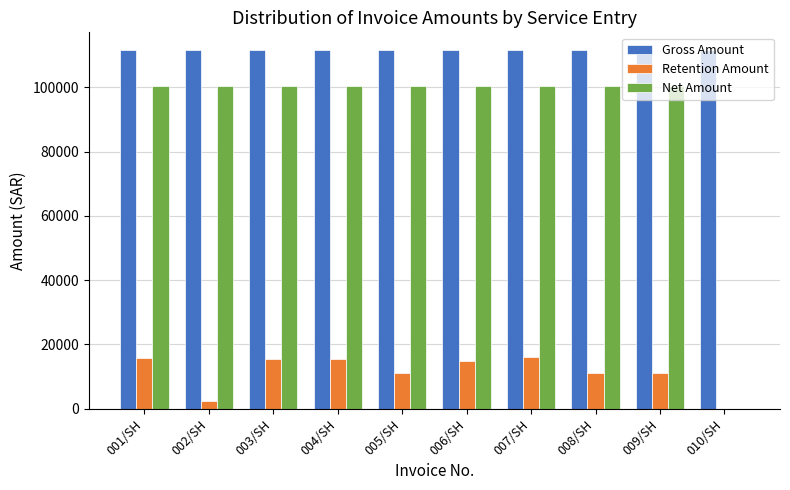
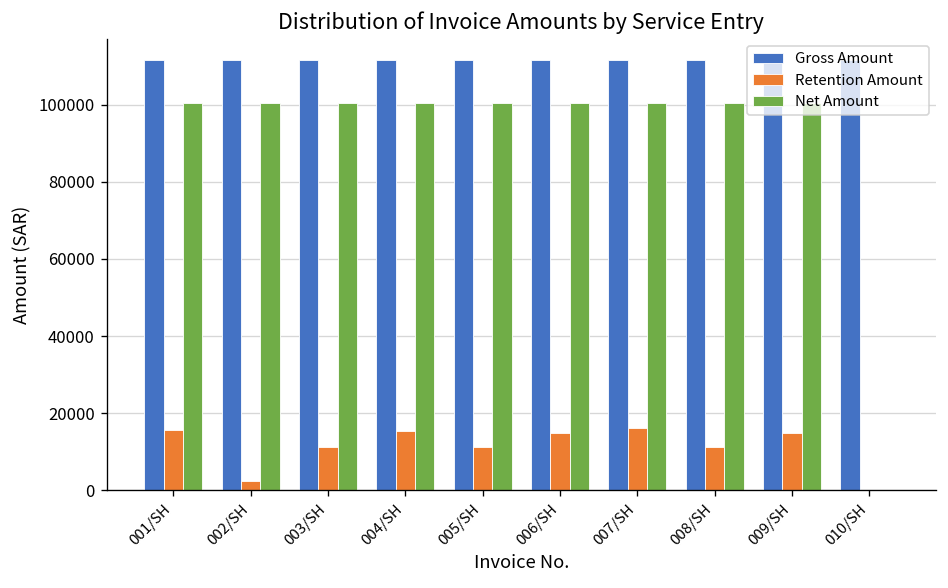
Retention Amount, 003/SH: 15000 -> 11000
Retention Amount, 009/SH: 11000 -> 15000
